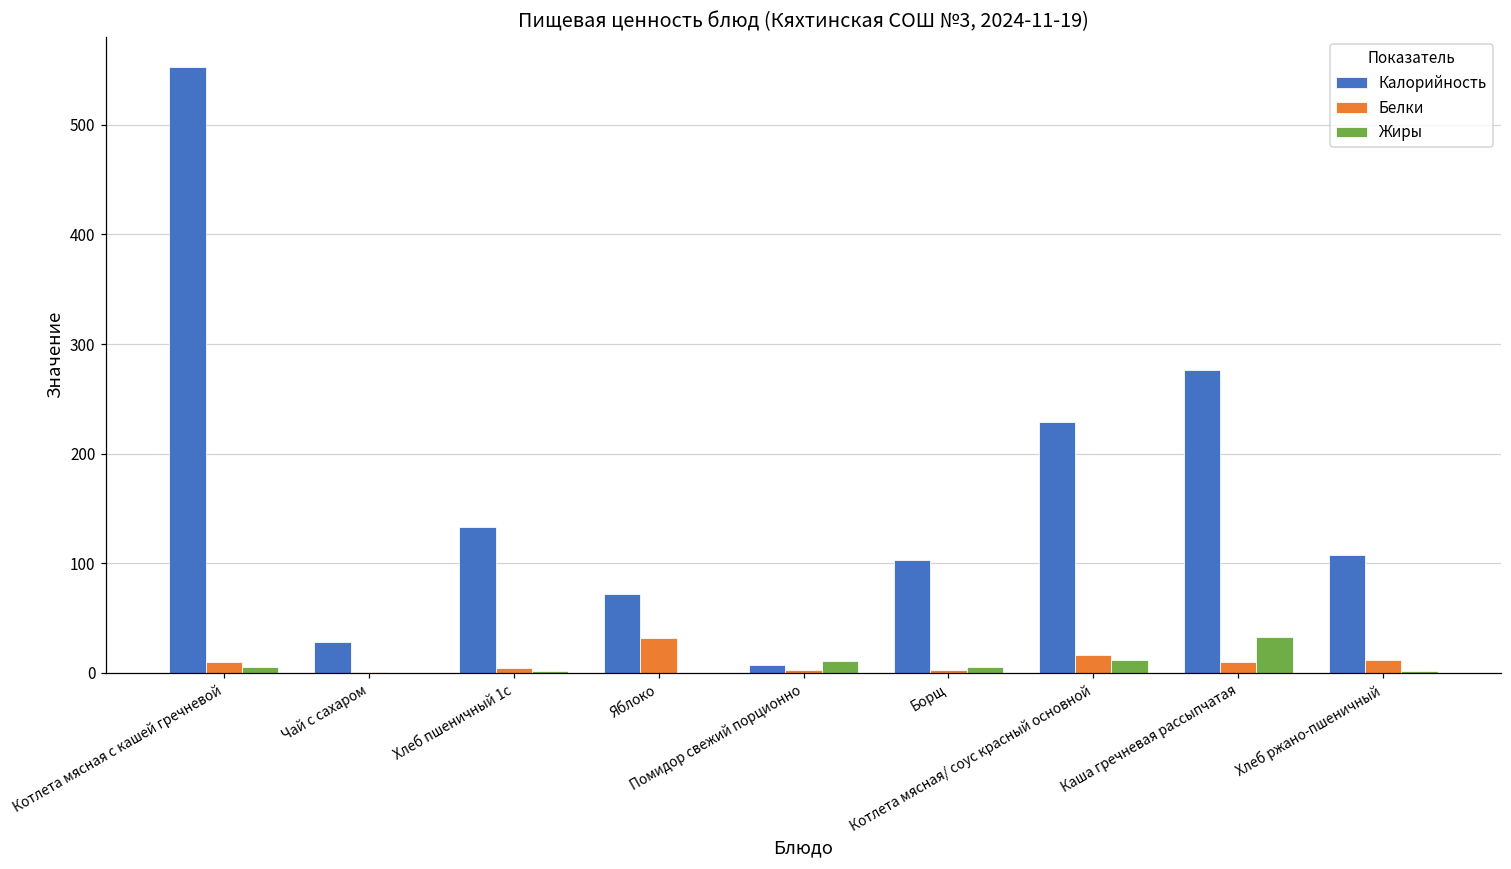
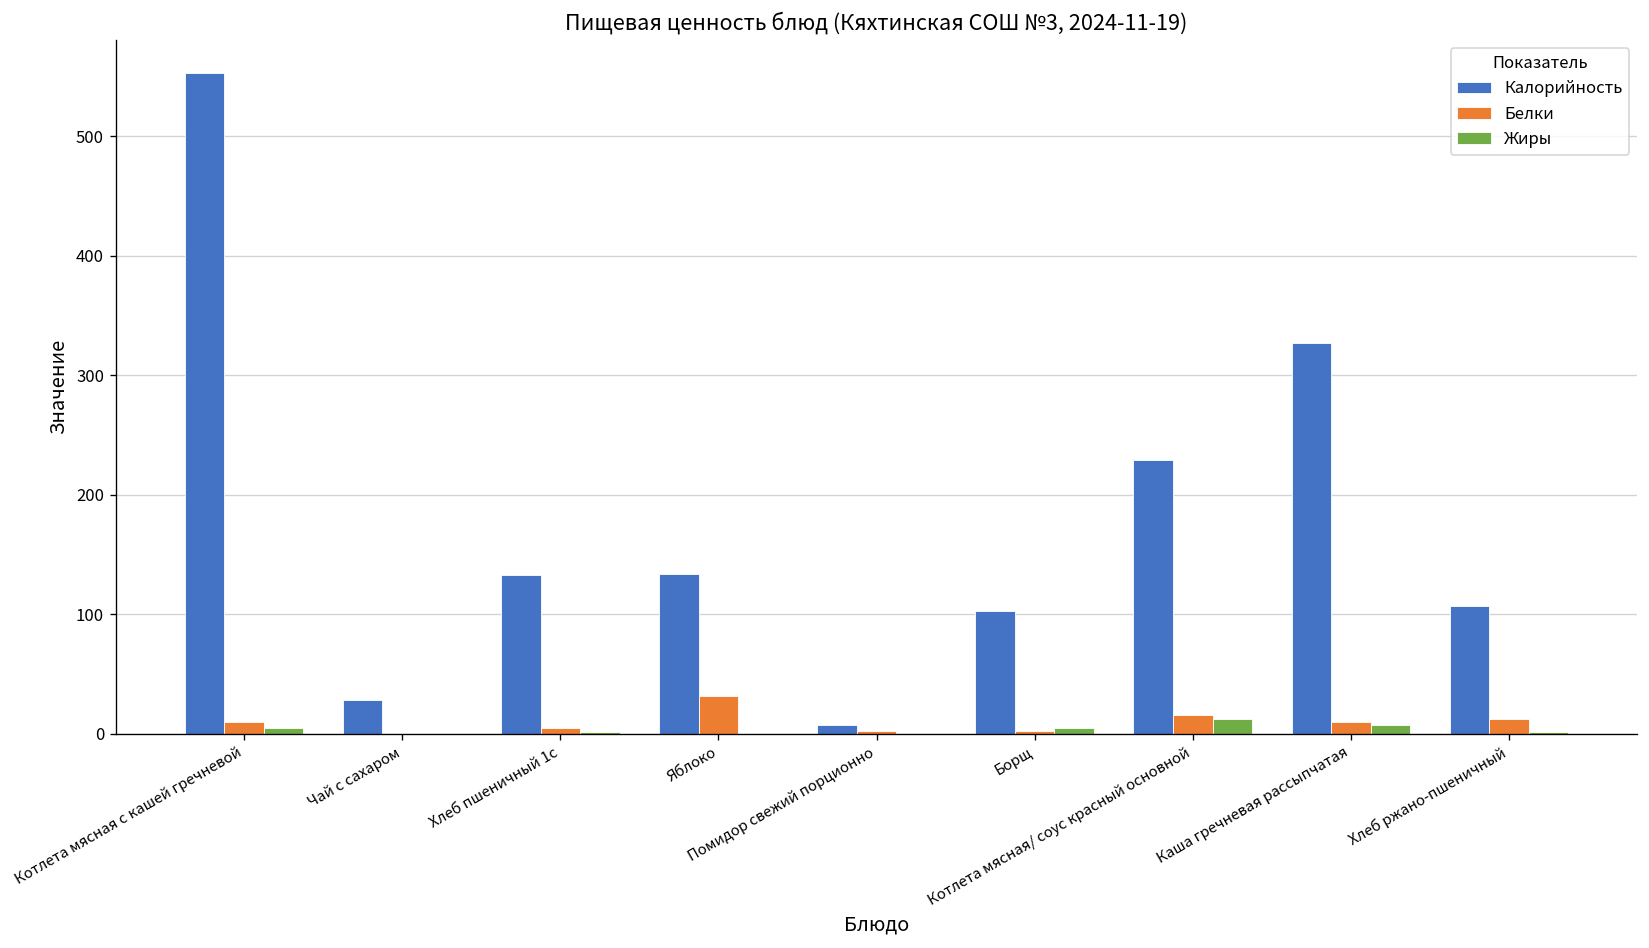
Калорийность, Яблоко: 70 -> 130
Жиры, Помидор свежий порционно: 10 -> 0
Калорийность, Каша гречневая рассыпчатая: 280 -> 330
Жиры, Каша гречневая рассыпчатая: 30 -> 10
